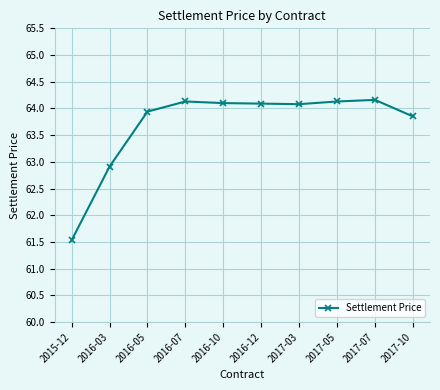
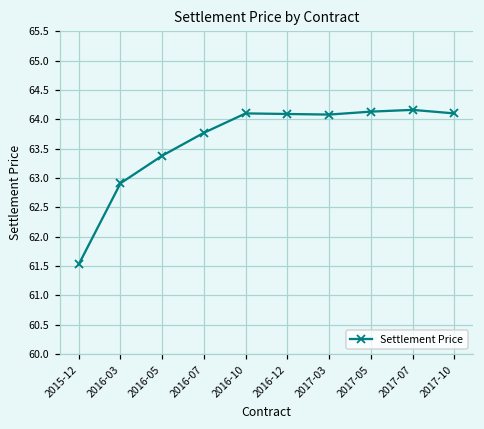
2016-05: 63.9 -> 63.4
2016-07: 64.1 -> 63.8
2017-10: 63.9 -> 64.1
